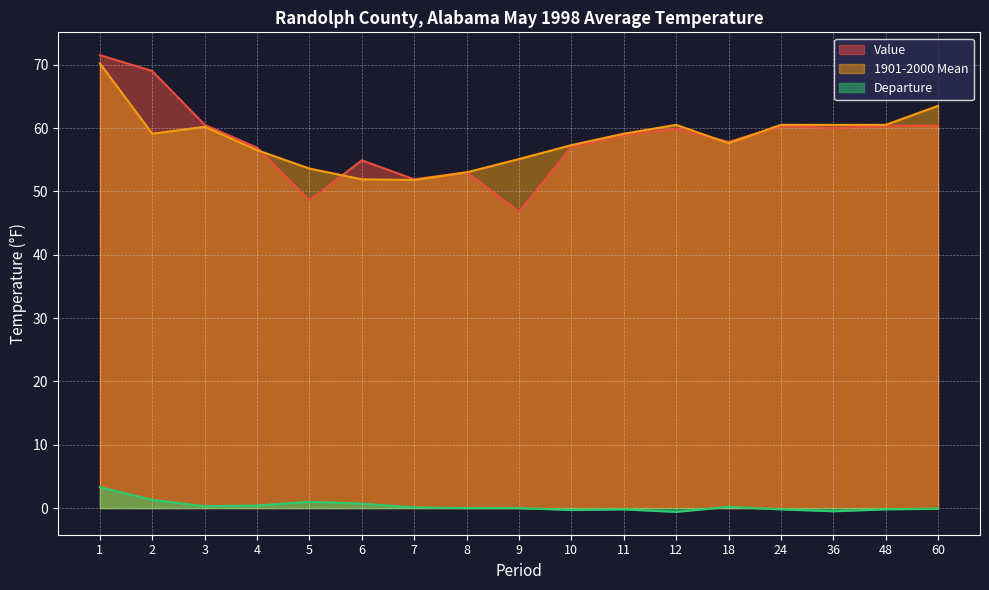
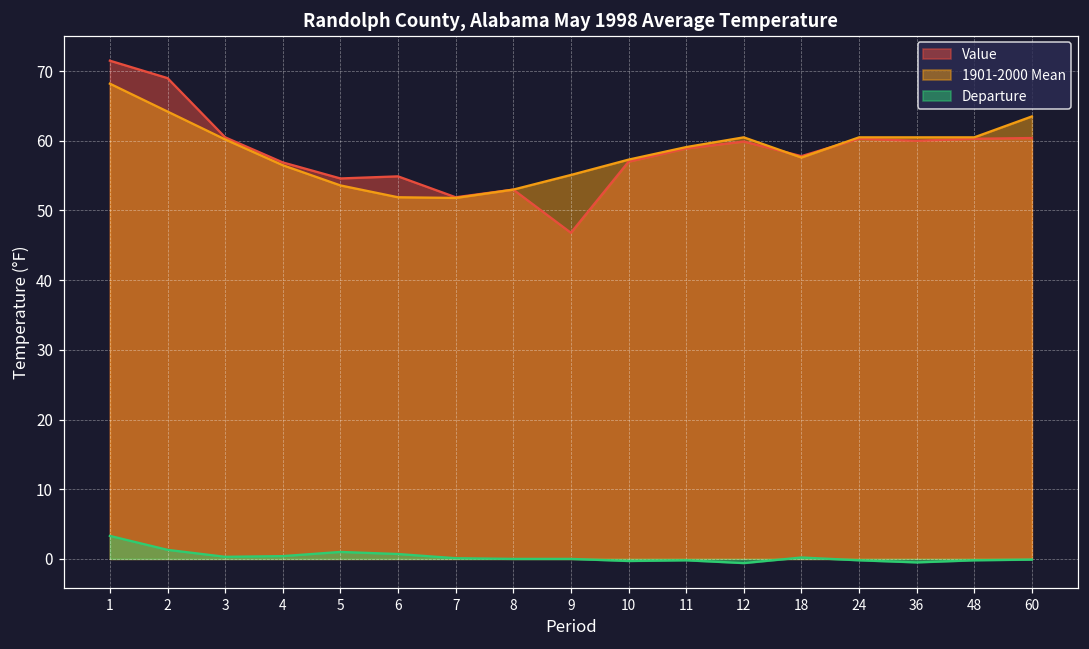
1901-2000 Mean, 1: 70 -> 68
1901-2000 Mean, 2: 59 -> 64
Value, 5: 49 -> 55
